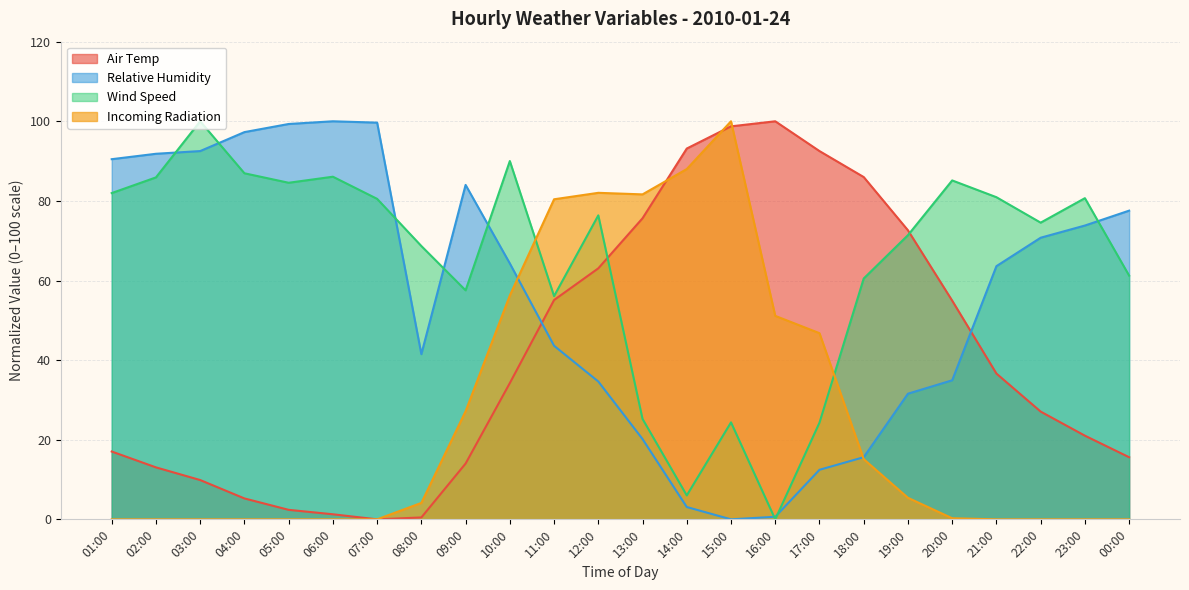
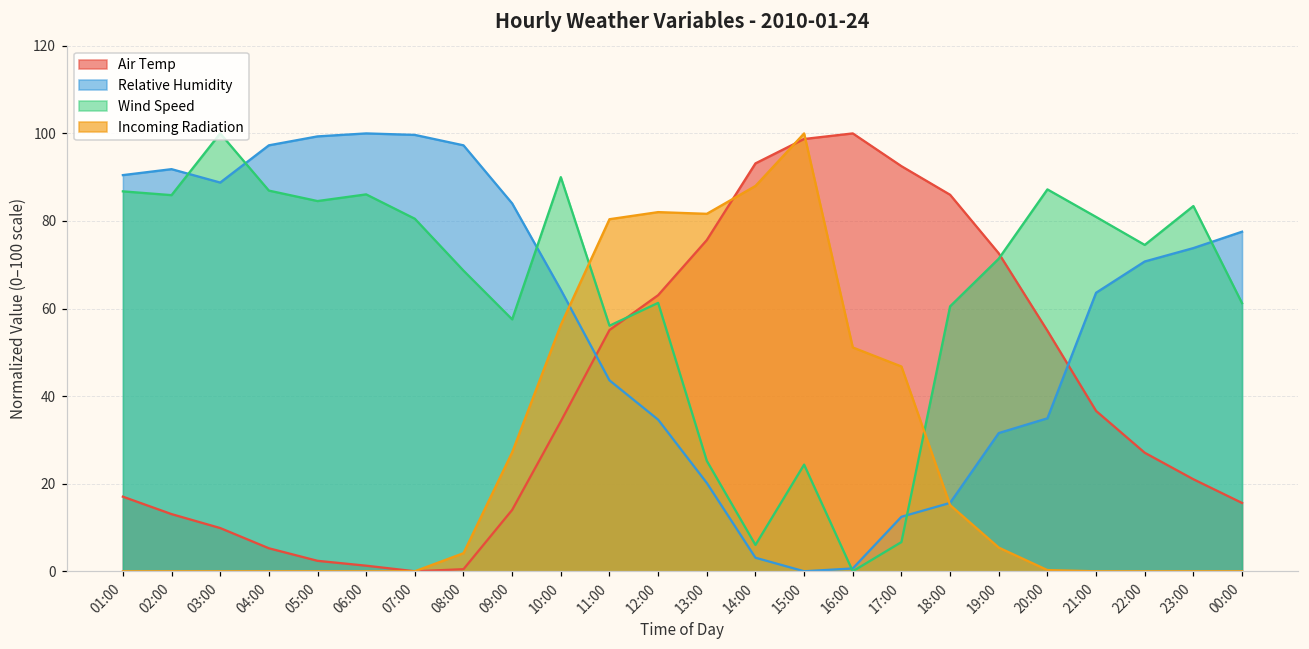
Wind Speed, 01:00: 82 -> 87
Relative Humidity, 03:00: 93 -> 89
Relative Humidity, 08:00: 41 -> 97
Wind Speed, 12:00: 76 -> 61
Wind Speed, 17:00: 24 -> 7
Wind Speed, 20:00: 85 -> 87
Wind Speed, 23:00: 81 -> 83
